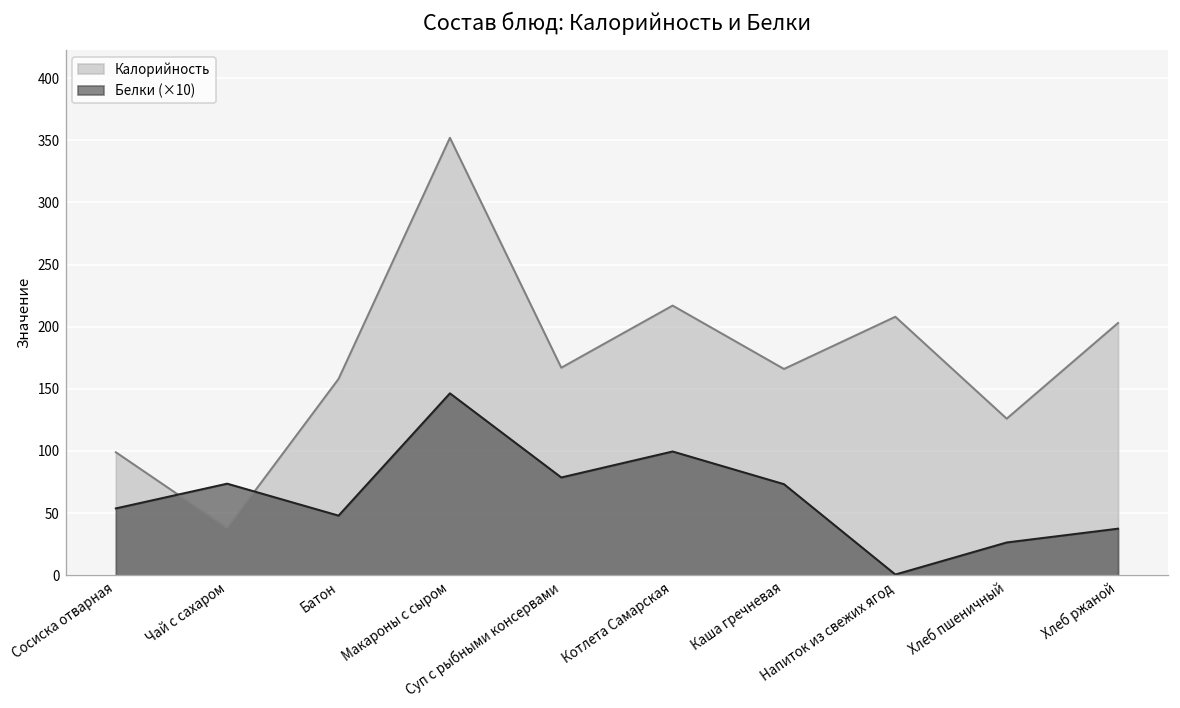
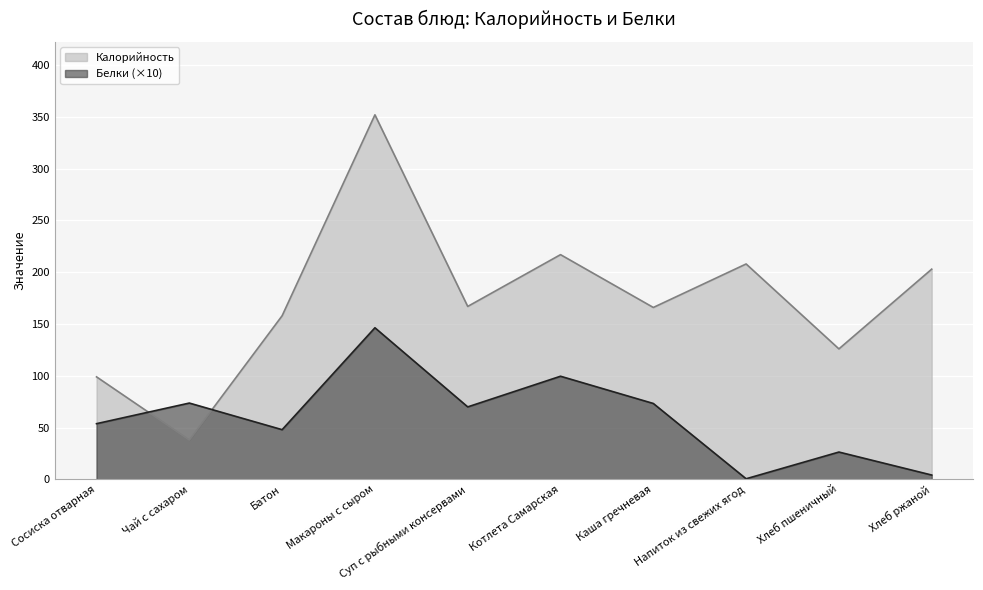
Белки (×10), Суп с рыбными консервами: 79 -> 70
Белки (×10), Хлеб ржаной: 38 -> 4
